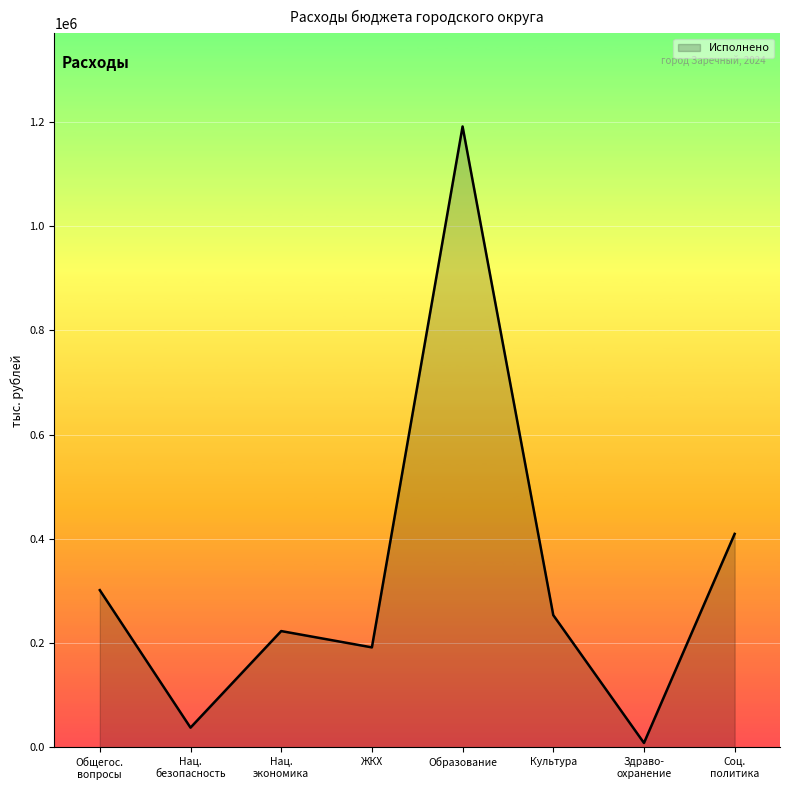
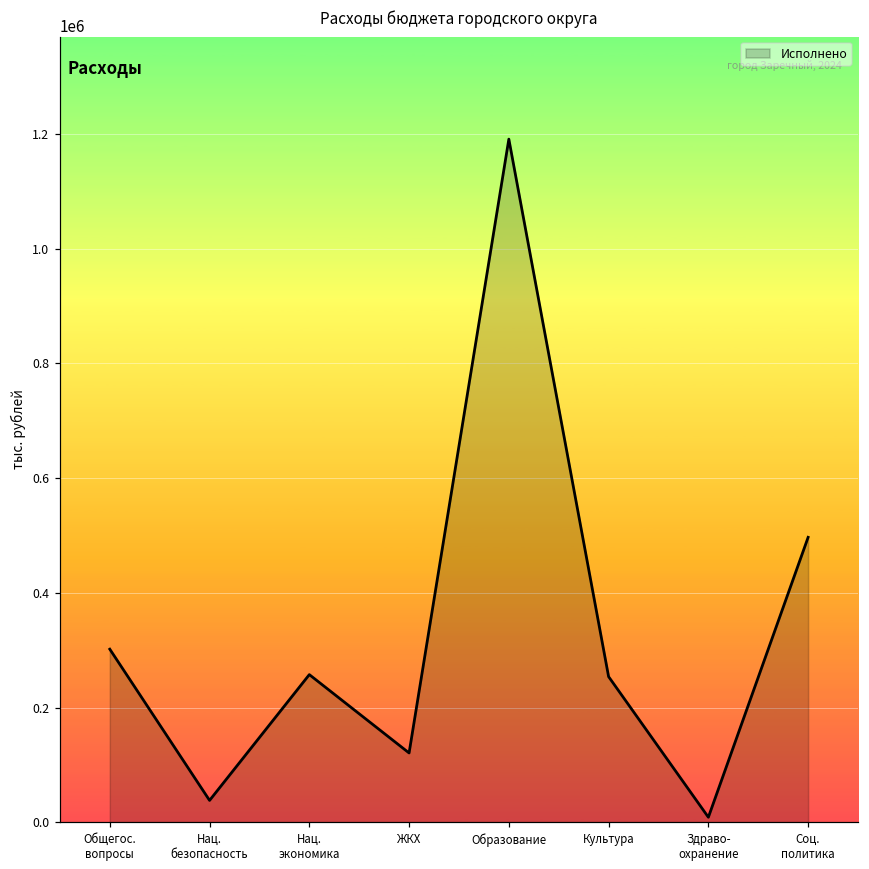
Нац. экономика: 220000 -> 260000
ЖКХ: 190000 -> 120000
Соц. политика: 410000 -> 500000
